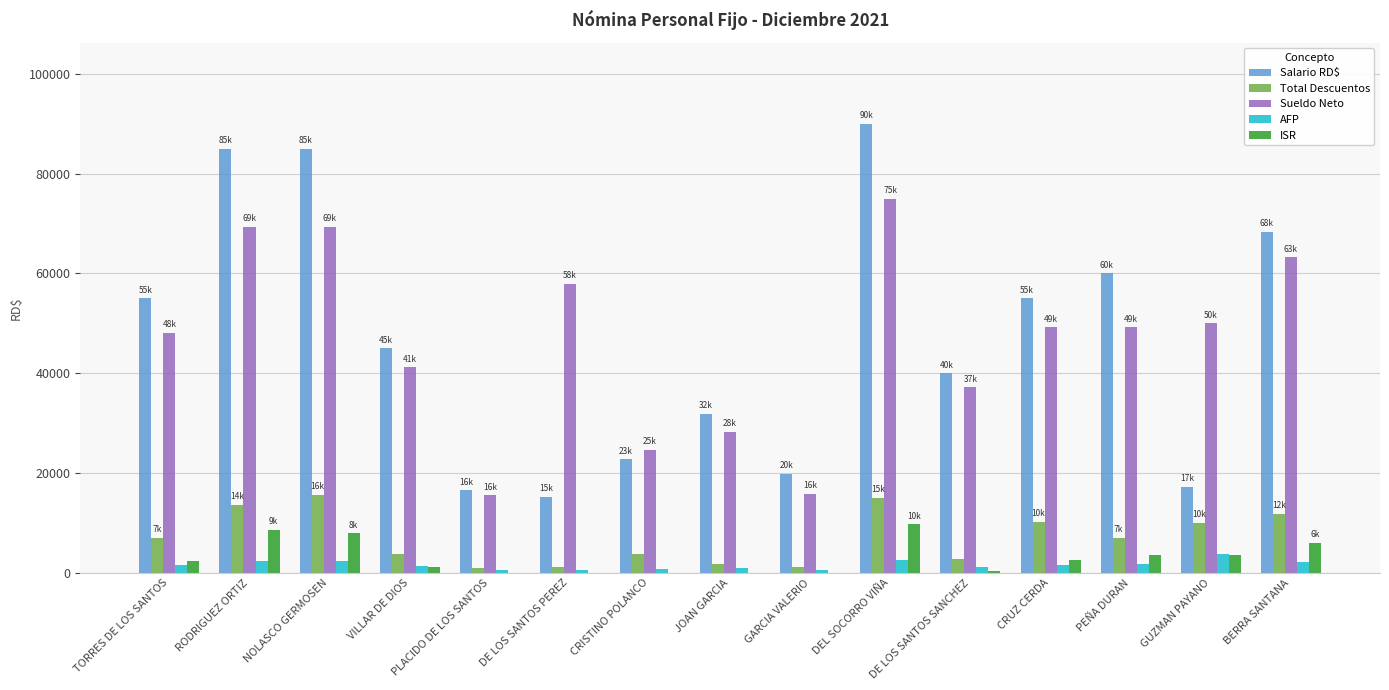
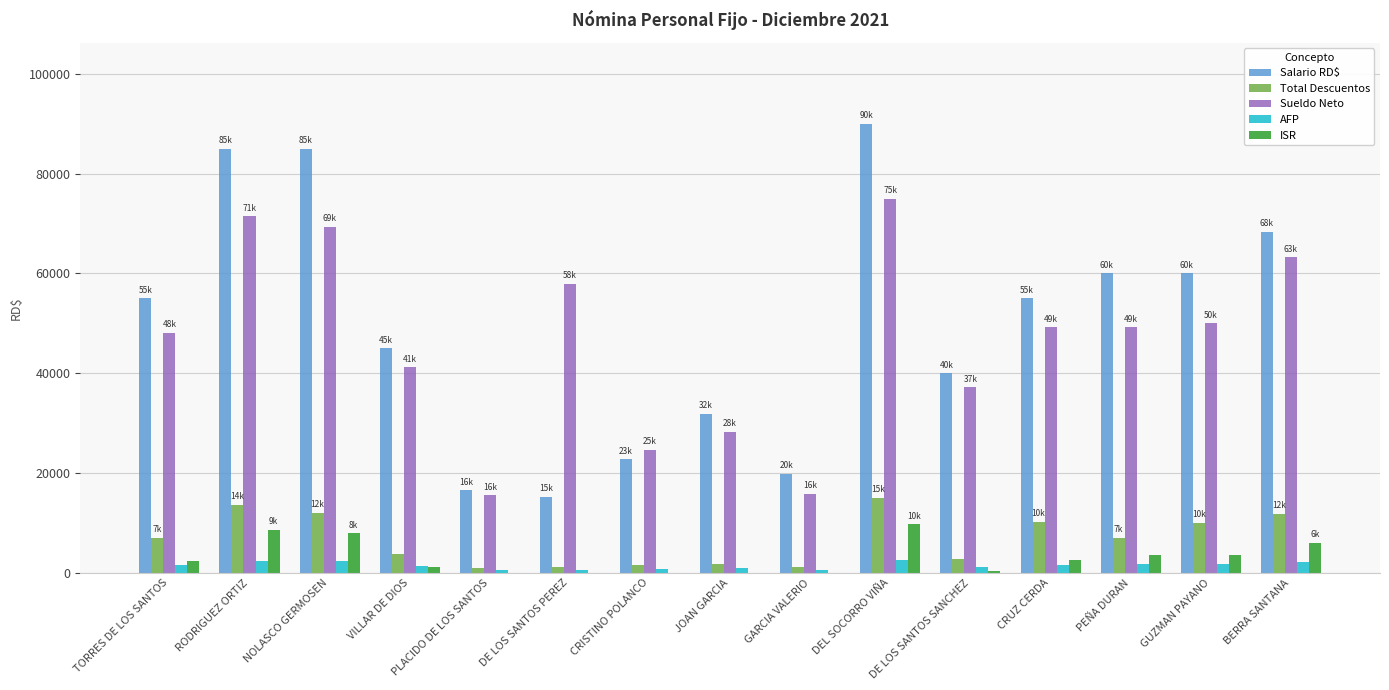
Sueldo Neto, RODRIGUEZ ORTIZ: 69k -> 71k
Total Descuentos, NOLASCO GERMOSEN: 16k -> 12k
Total Descuentos, CRISTINO POLANCO: 4000 -> 2000
Salario RD$, GUZMAN PAYANO: 17k -> 60k
AFP, GUZMAN PAYANO: 4000 -> 2000
